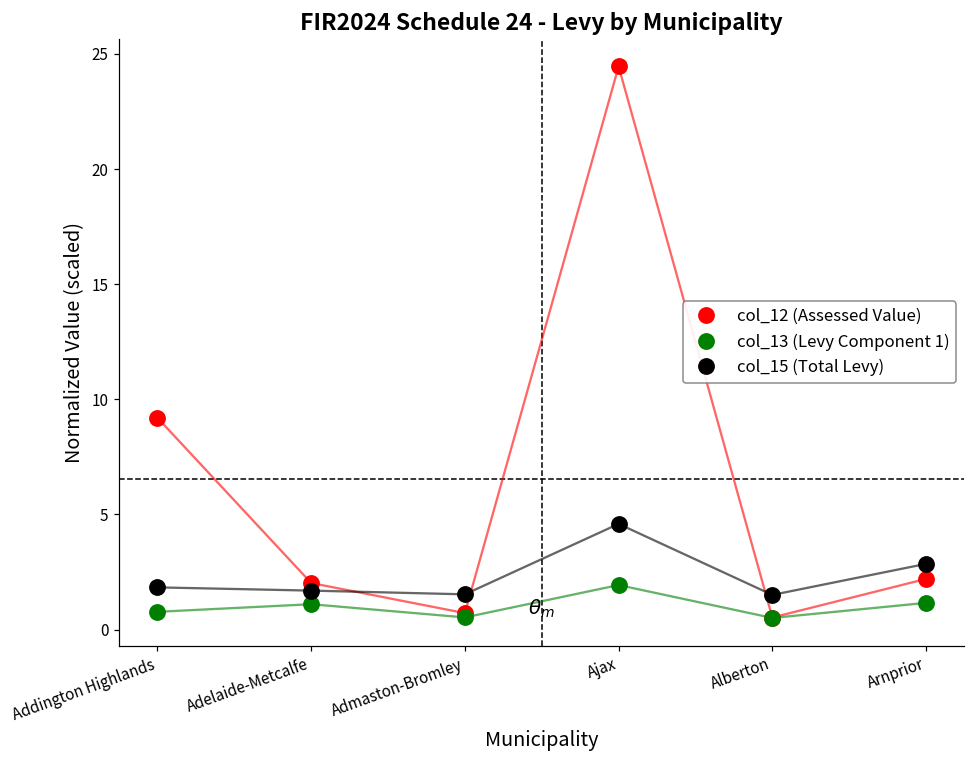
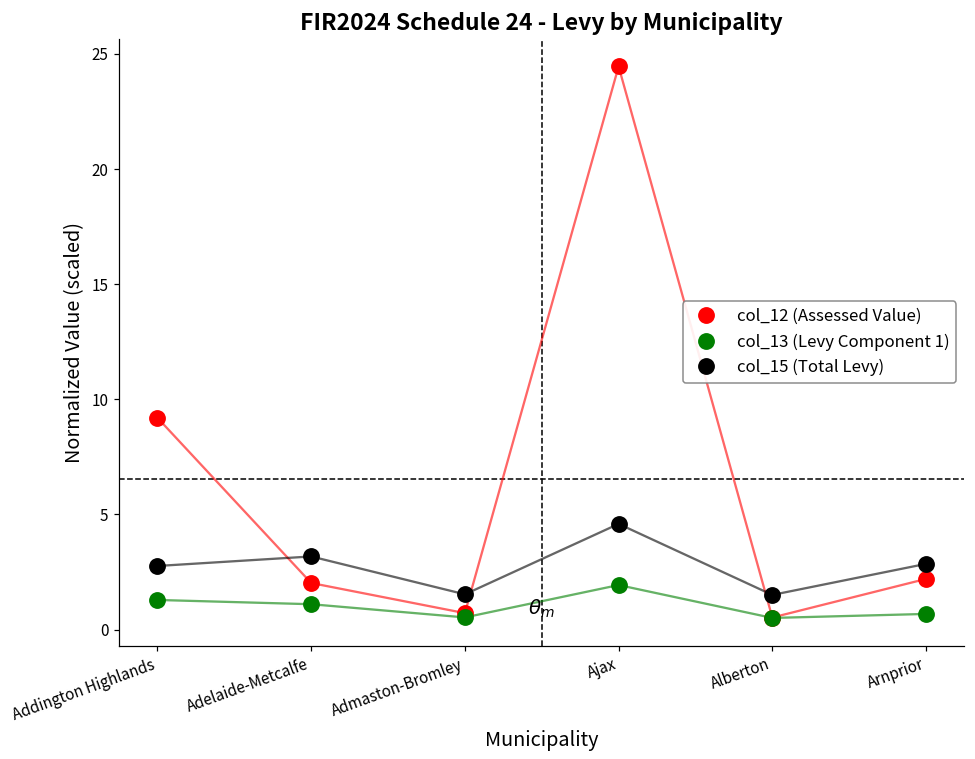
col_13 (Levy Component 1), Addington Highlands: 0.8 -> 1.3
col_15 (Total Levy), Addington Highlands: 1.8 -> 2.8
col_15 (Total Levy), Adelaide-Metcalfe: 1.7 -> 3.2
col_13 (Levy Component 1), Arnprior: 1.2 -> 0.7
